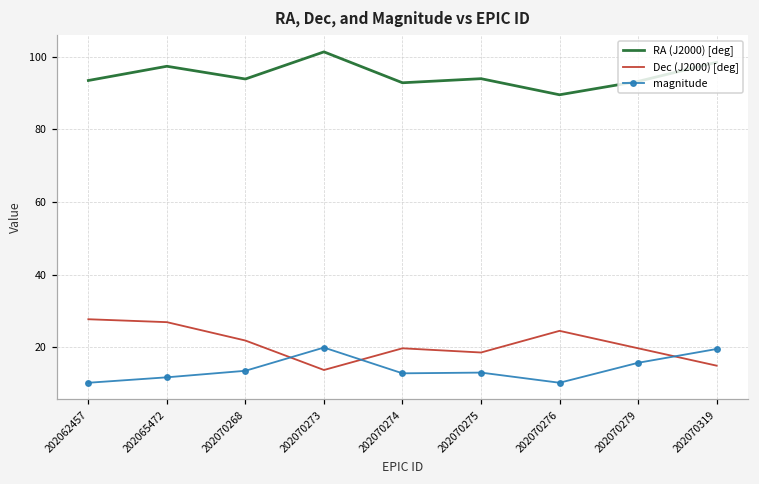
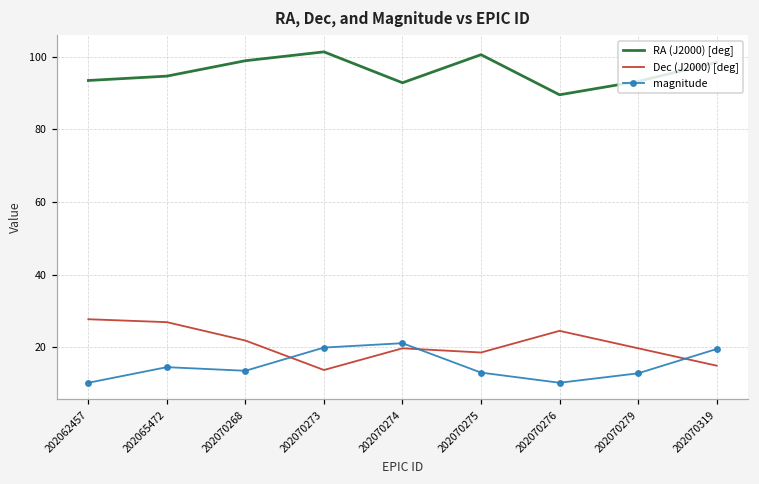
RA (J2000) [deg], 202065472: 97 -> 95
magnitude, 202065472: 12 -> 15
RA (J2000) [deg], 202070268: 94 -> 99
magnitude, 202070274: 13 -> 21
RA (J2000) [deg], 202070275: 94 -> 101
magnitude, 202070279: 16 -> 13
